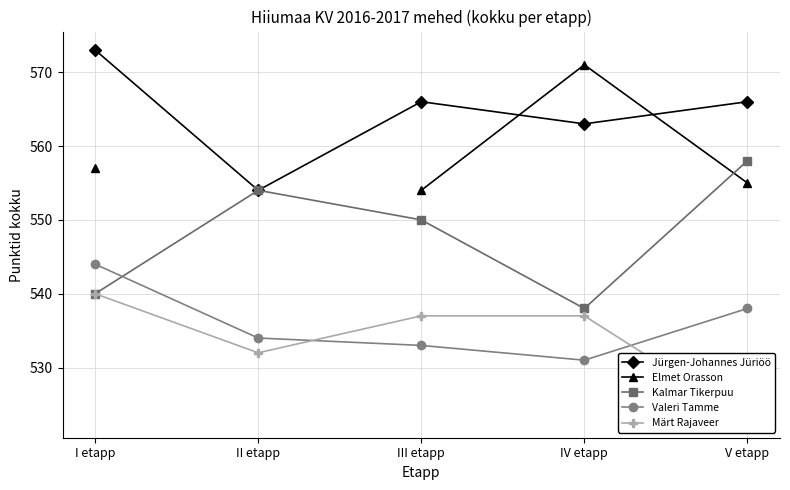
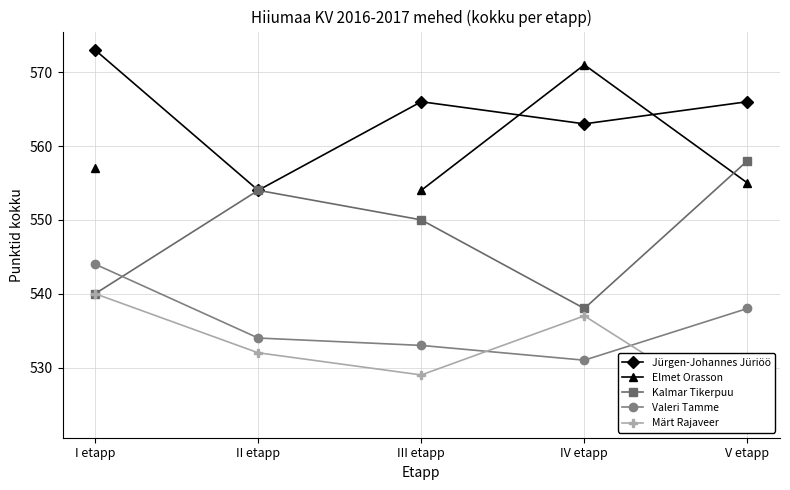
Märt Rajaveer, III etapp: 537 -> 529
